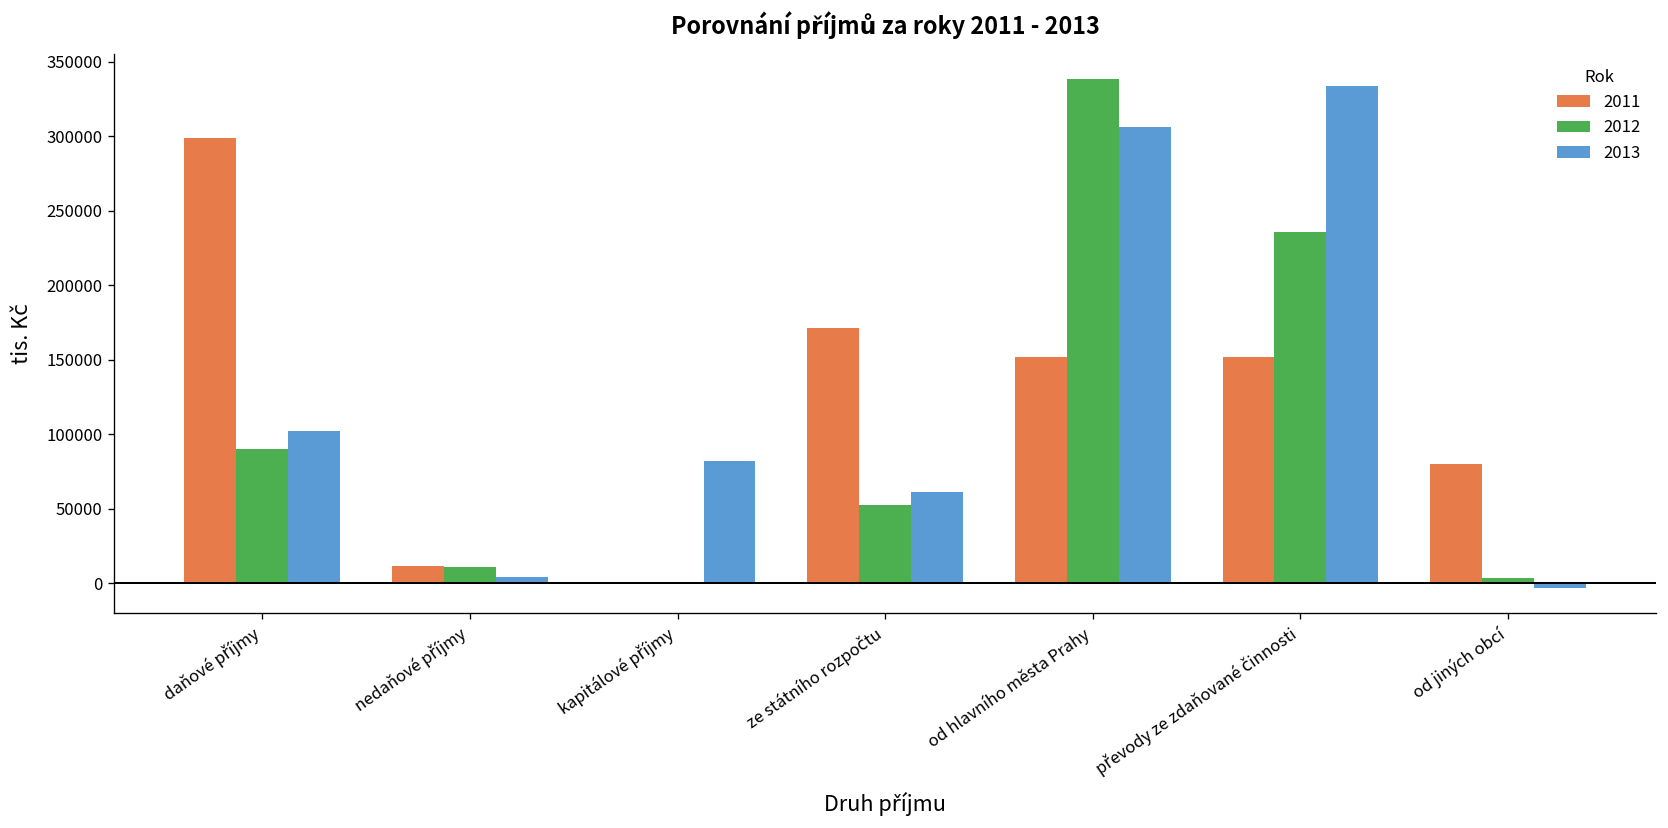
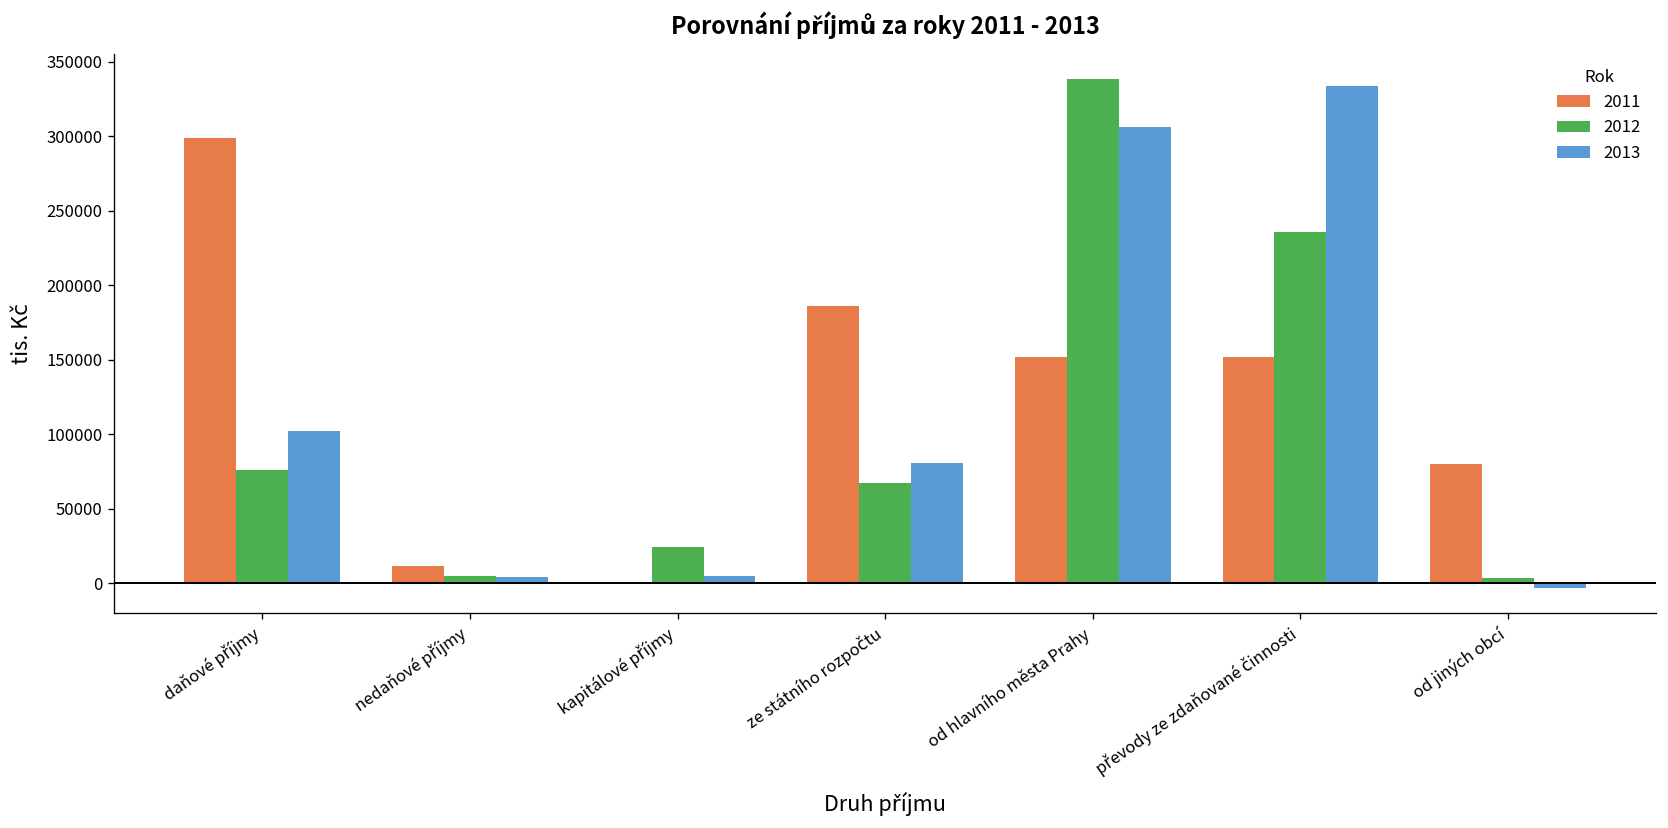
2012, daňové příjmy: 90000 -> 76000
2012, nedaňové příjmy: 11000 -> 5000
2012, kapitálové příjmy: 1000 -> 24000
2013, kapitálové příjmy: 82000 -> 5000
2011, ze státního rozpočtu: 171000 -> 186000
2012, ze státního rozpočtu: 53000 -> 67000
2013, ze státního rozpočtu: 61000 -> 80000
